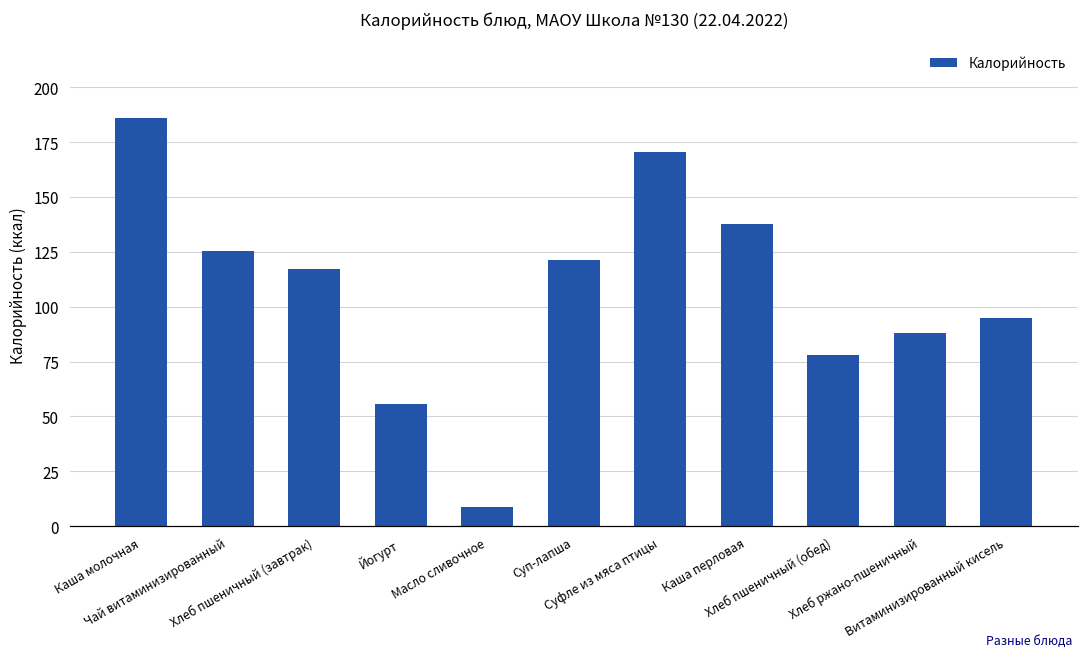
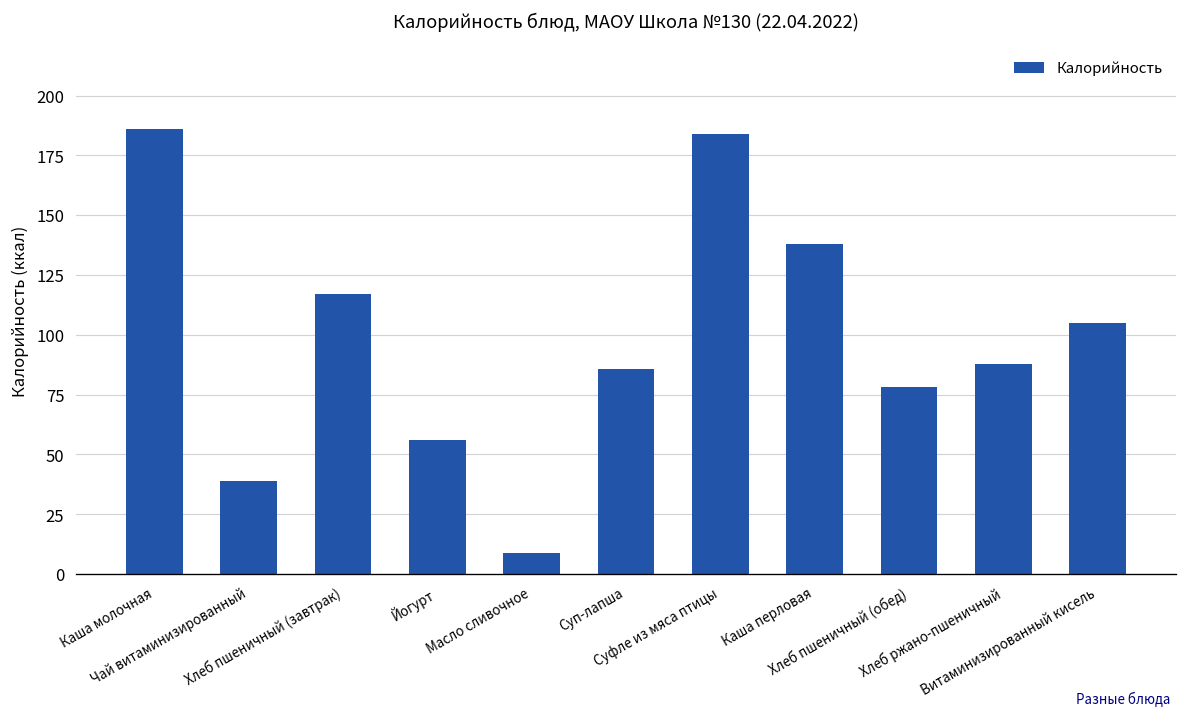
Чай витаминизированный: 126 -> 39
Суп-лапша: 121 -> 86
Суфле из мяса птицы: 171 -> 184
Витаминизированный кисель: 95 -> 105
